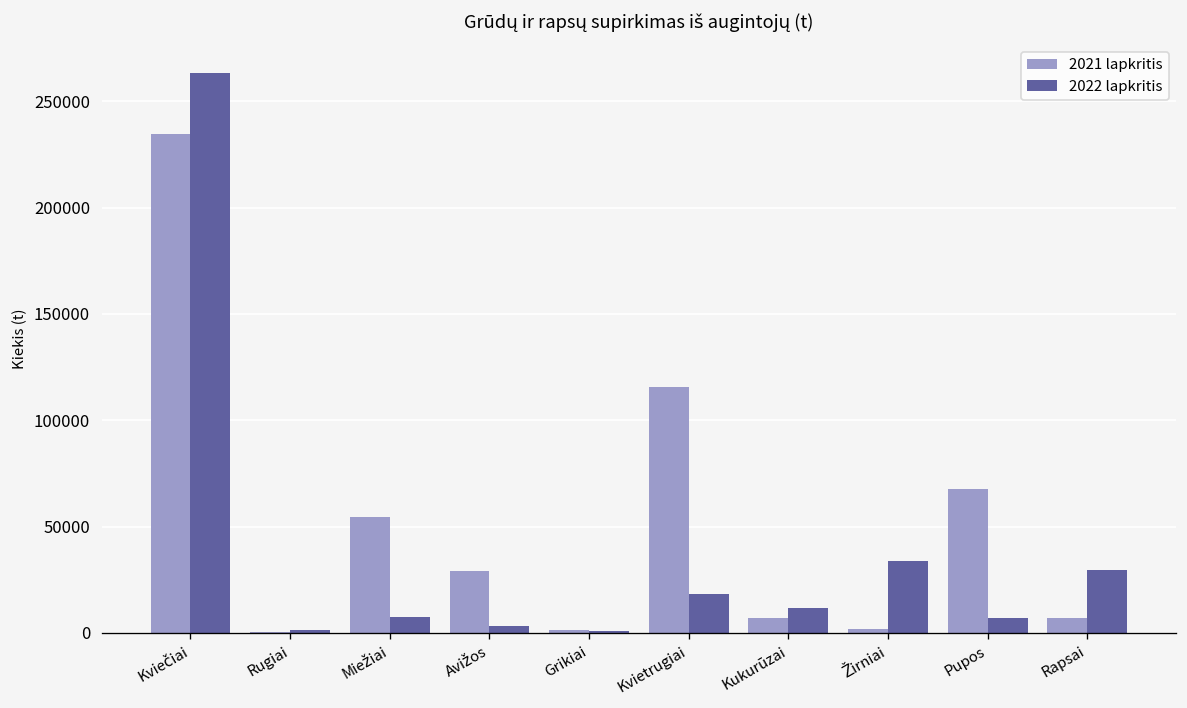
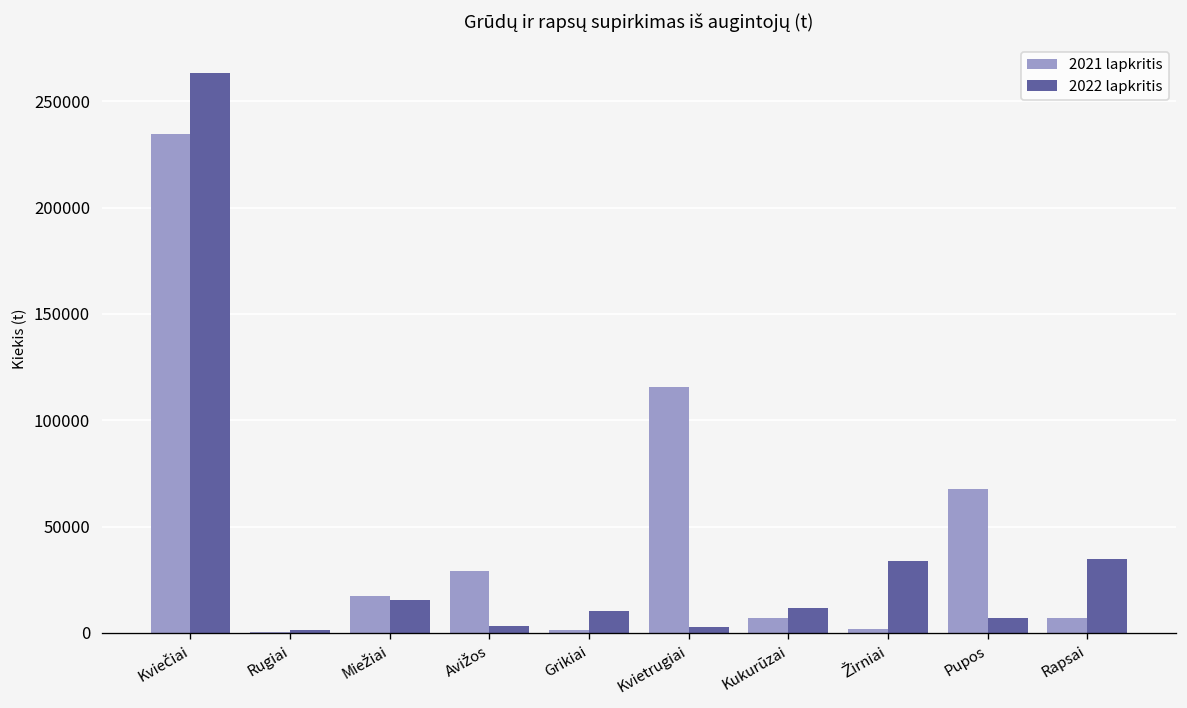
2021 lapkritis, Miežiai: 55000 -> 17000
2022 lapkritis, Miežiai: 8000 -> 15000
2022 lapkritis, Grikiai: 1000 -> 10000
2022 lapkritis, Kvietrugiai: 18000 -> 3000
2022 lapkritis, Rapsai: 30000 -> 35000
